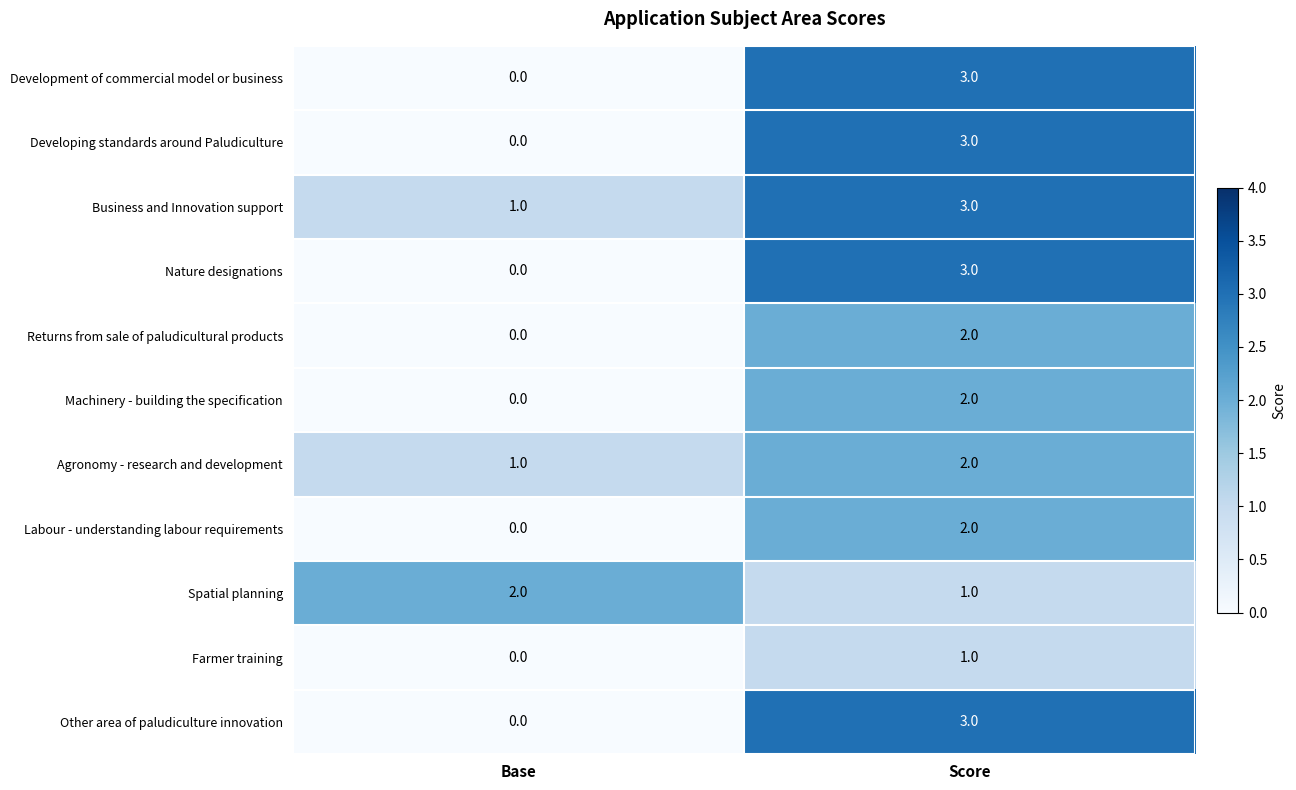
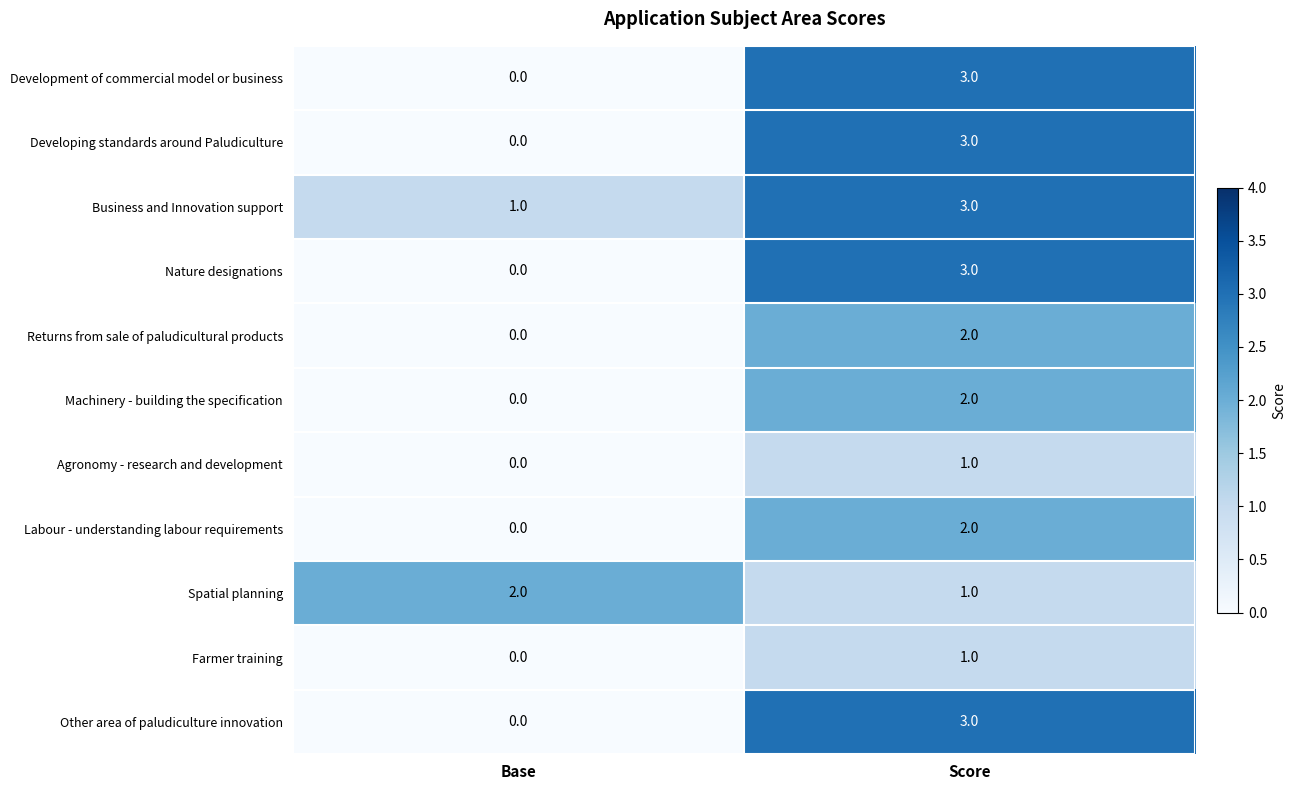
Agronomy - research and development, Base: 1.0 -> 0.0
Agronomy - research and development, Score: 2.0 -> 1.0
